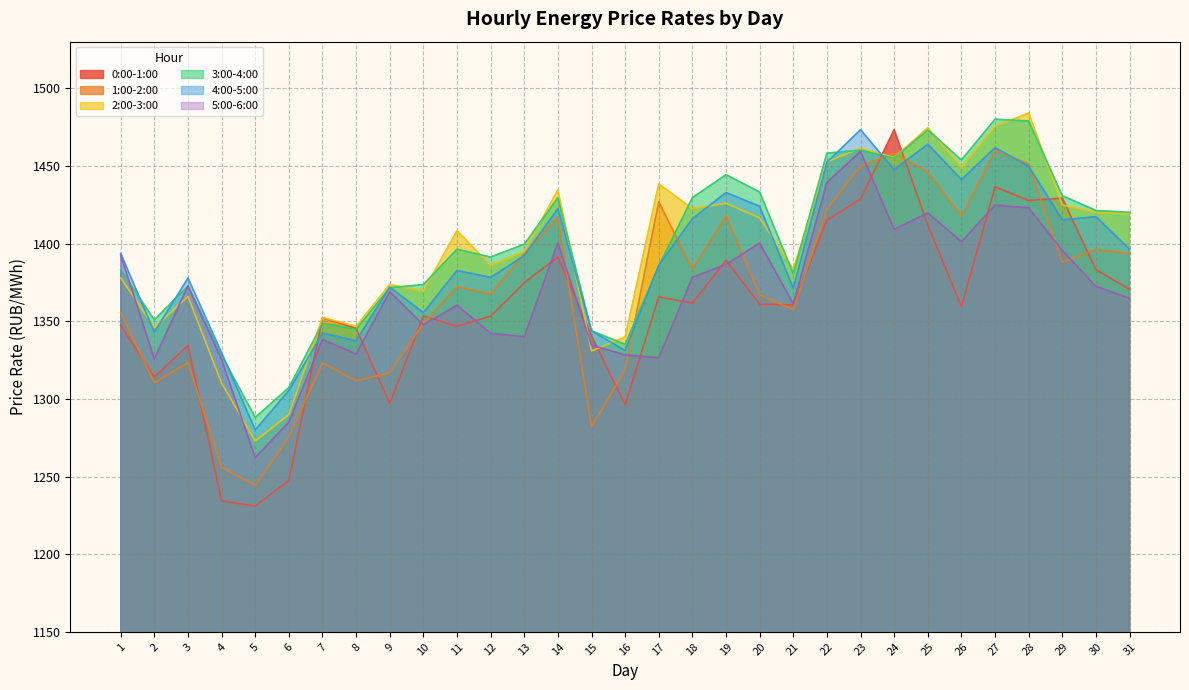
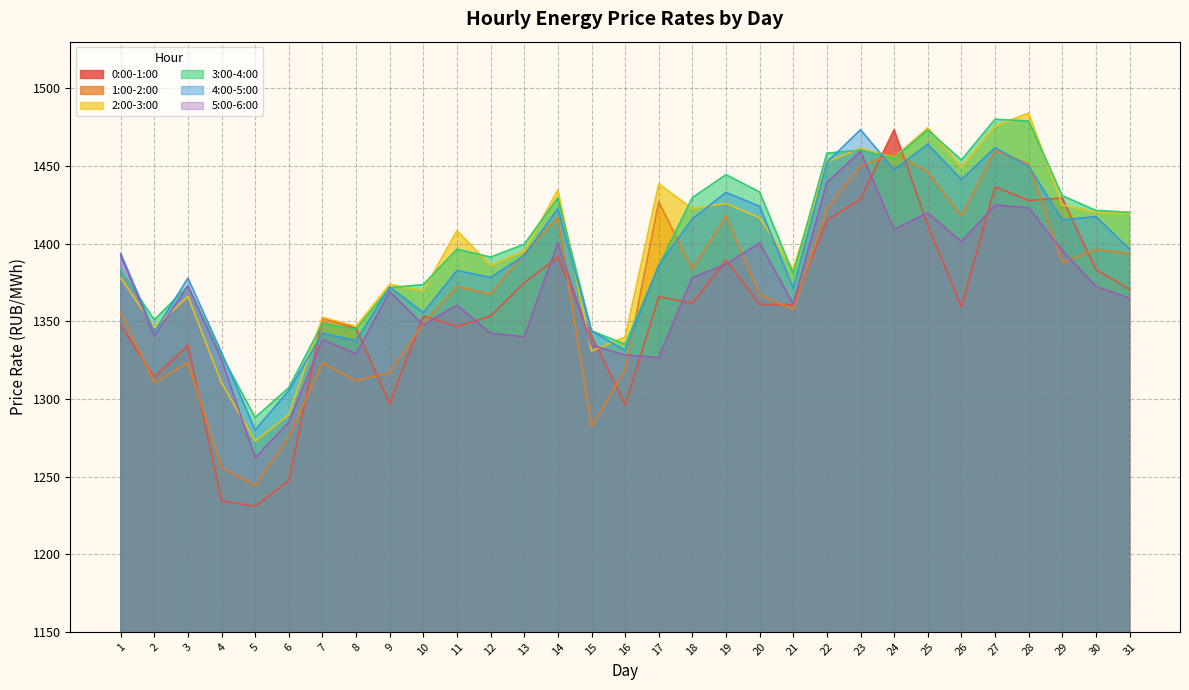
5:00-6:00, 2: 1326 -> 1340
